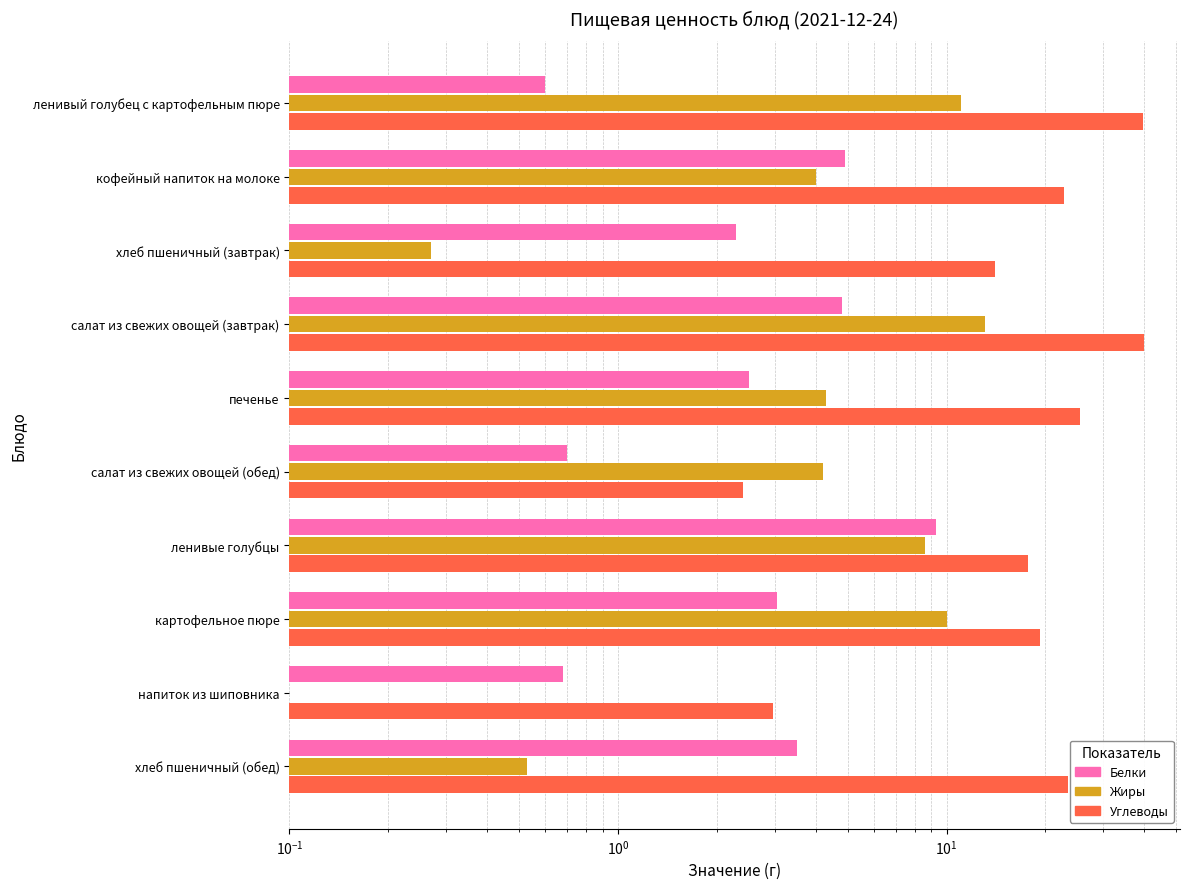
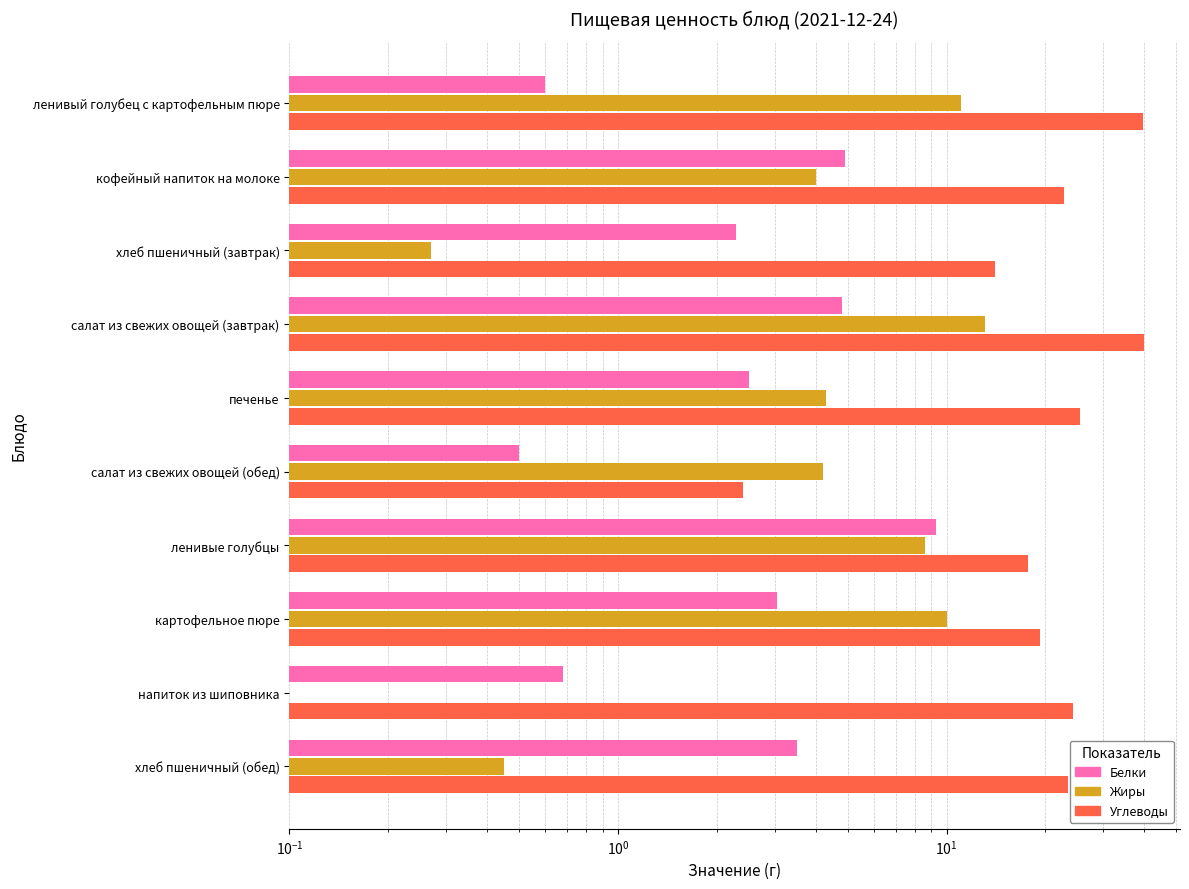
Белки, салат из свежих овощей (обед): 0.7 -> 0.5
Углеводы, напиток из шиповника: 3.0 -> 24
Жиры, хлеб пшеничный (обед): 0.53 -> 0.45
